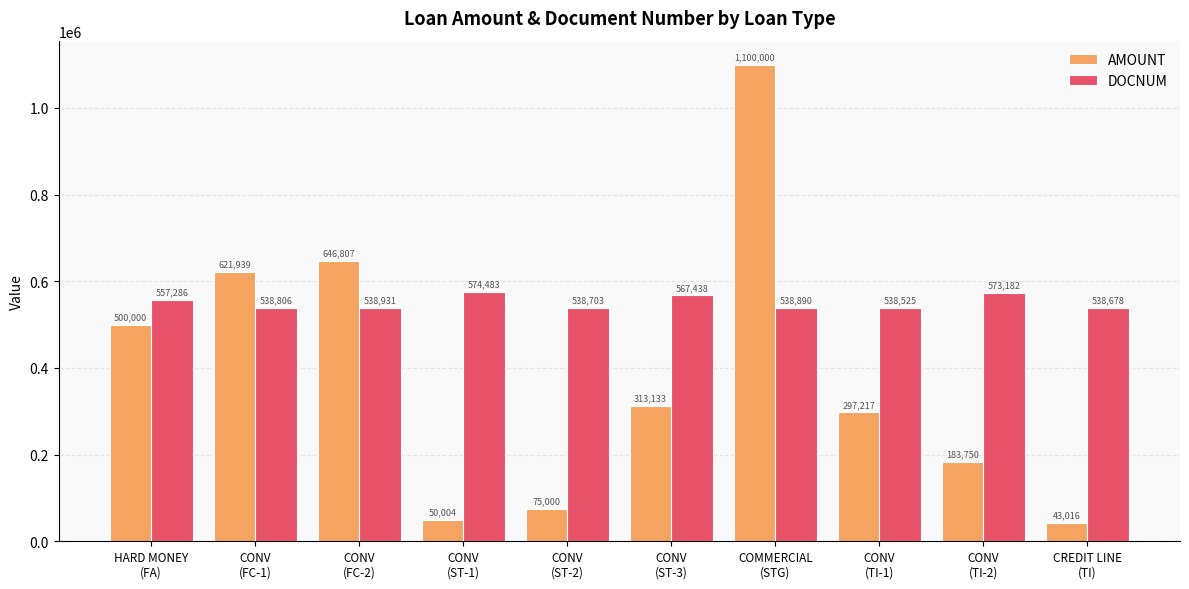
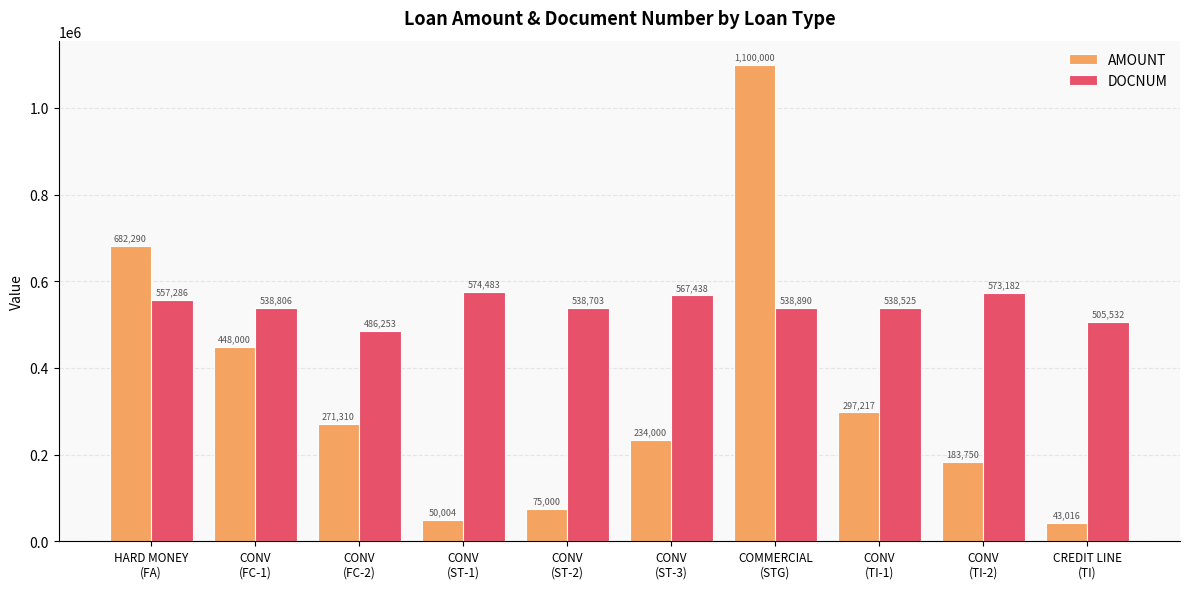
AMOUNT, HARD MONEY (FA): 500,000 -> 682,290
AMOUNT, CONV (FC-1): 621,939 -> 448,000
AMOUNT, CONV (FC-2): 646,807 -> 271,310
DOCNUM, CONV (FC-2): 538,931 -> 486,253
AMOUNT, CONV (ST-3): 313,133 -> 234,000
DOCNUM, CREDIT LINE (TI): 538,678 -> 505,532
